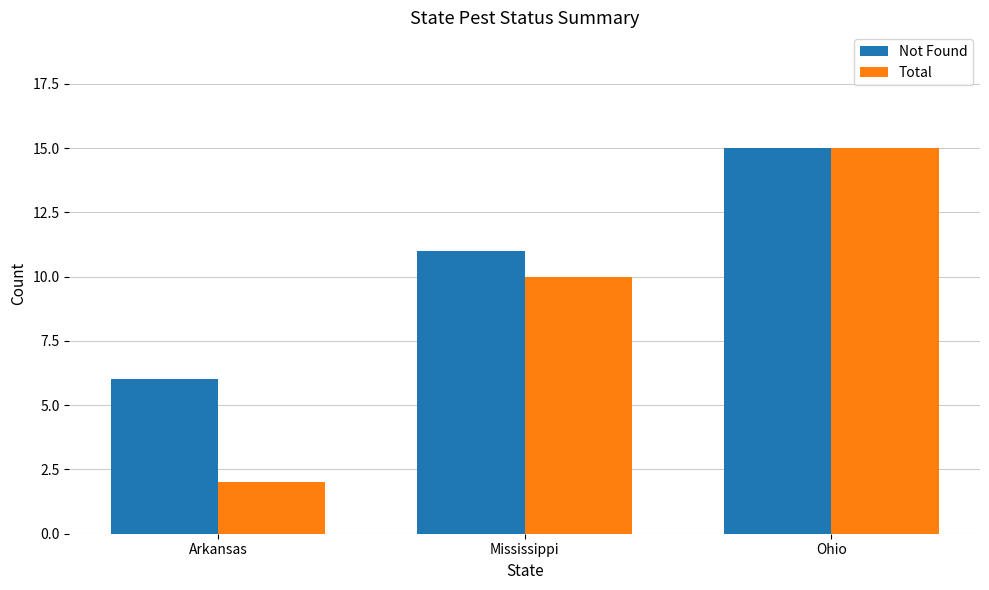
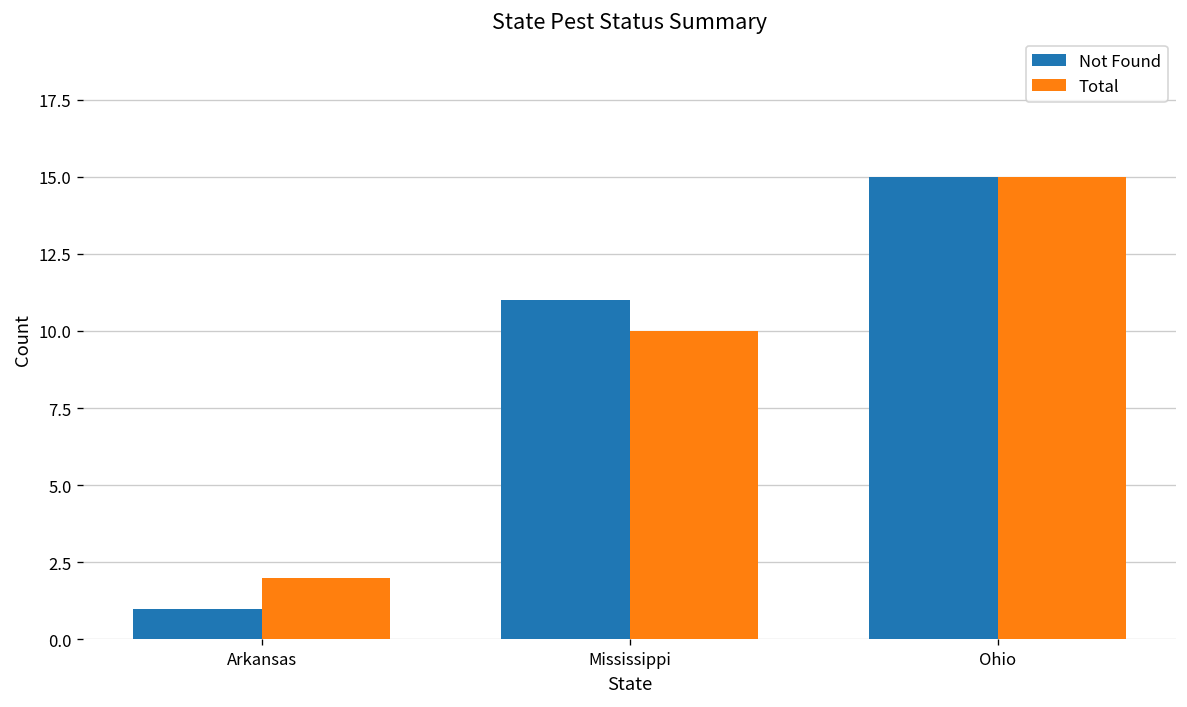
Not Found, Arkansas: 6 -> 1
